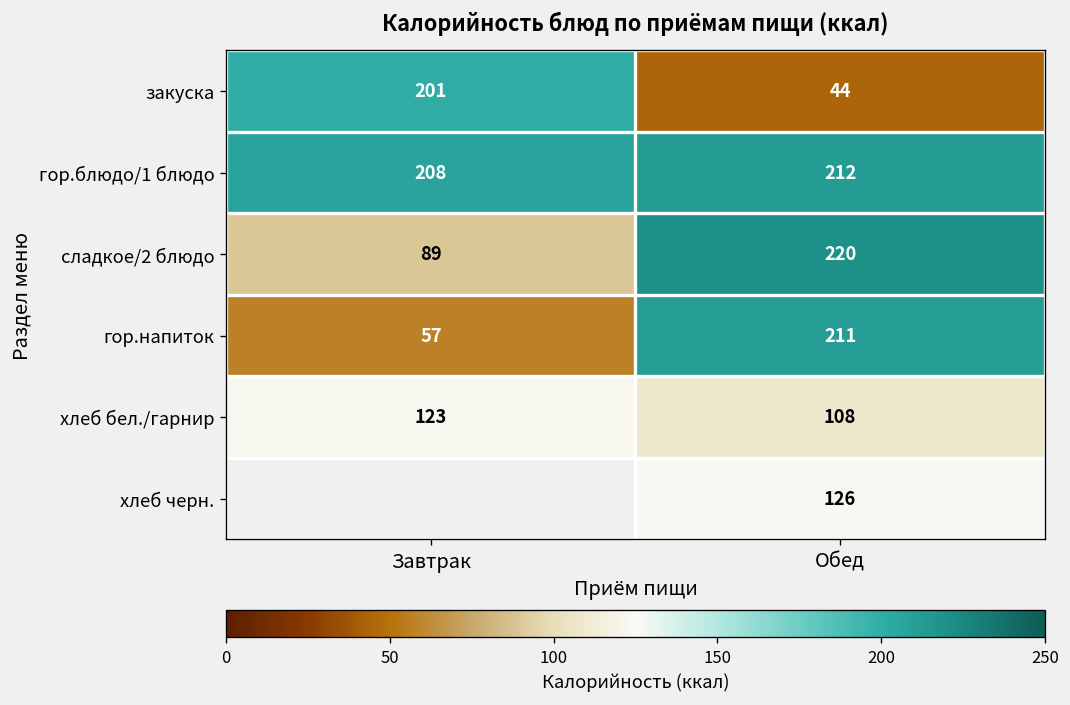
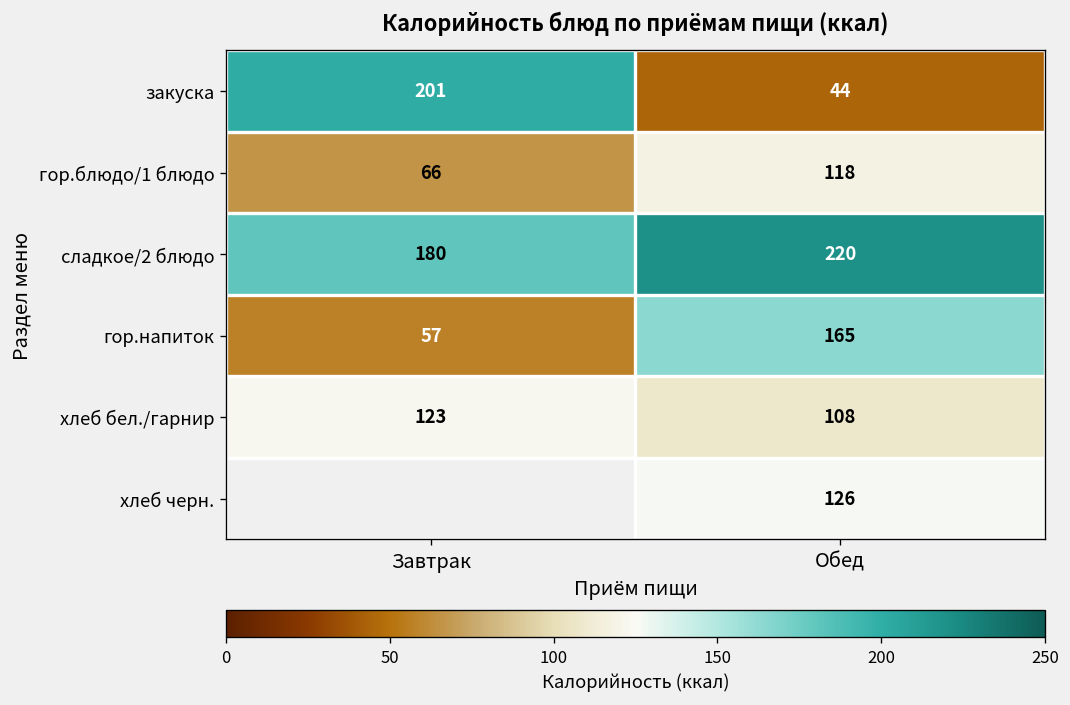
гор.блюдо/1 блюдо, Завтрак: 208 -> 66
гор.блюдо/1 блюдо, Обед: 212 -> 118
сладкое/2 блюдо, Завтрак: 89 -> 180
гор.напиток, Обед: 211 -> 165
